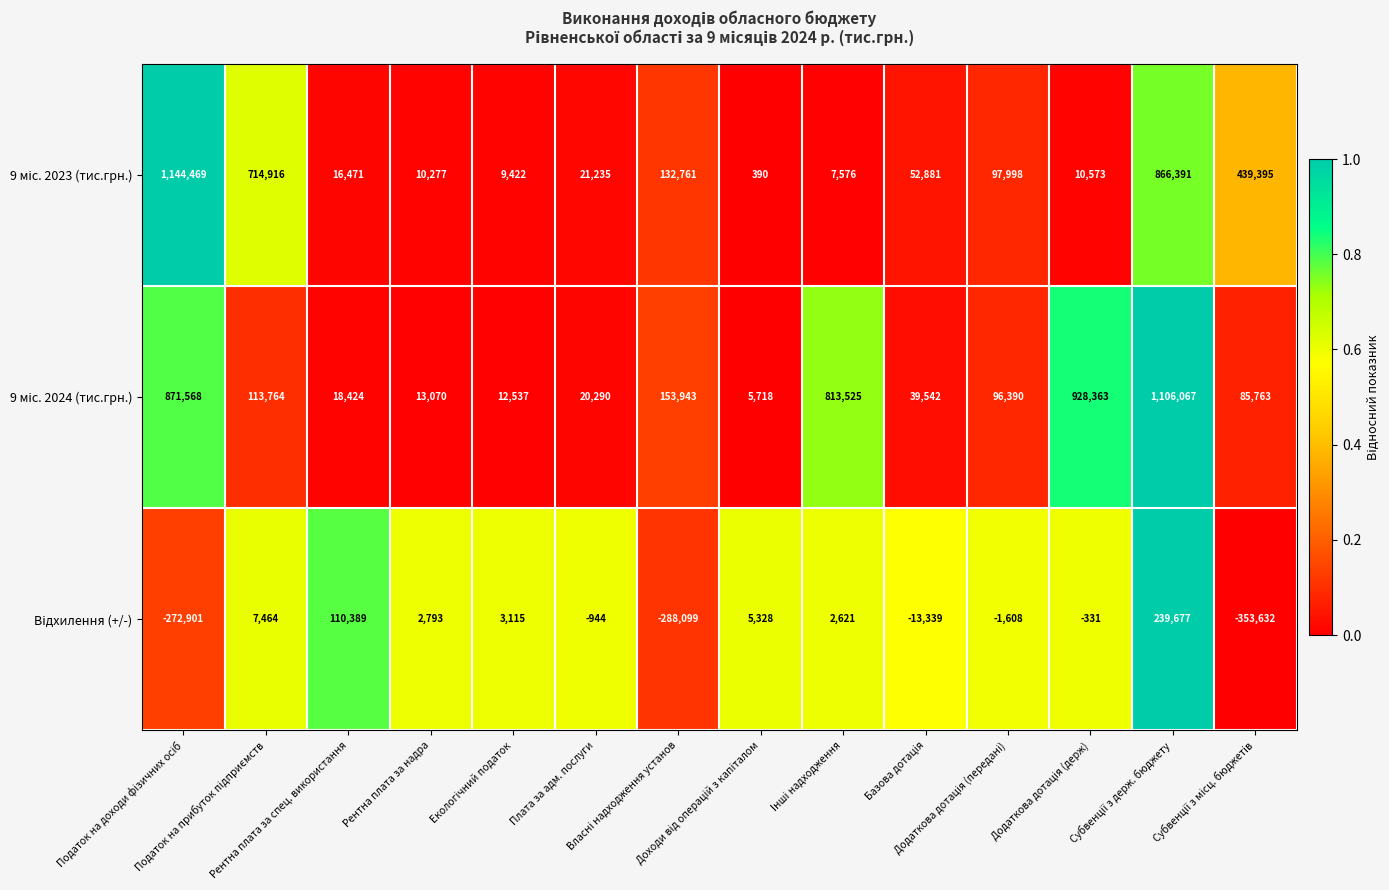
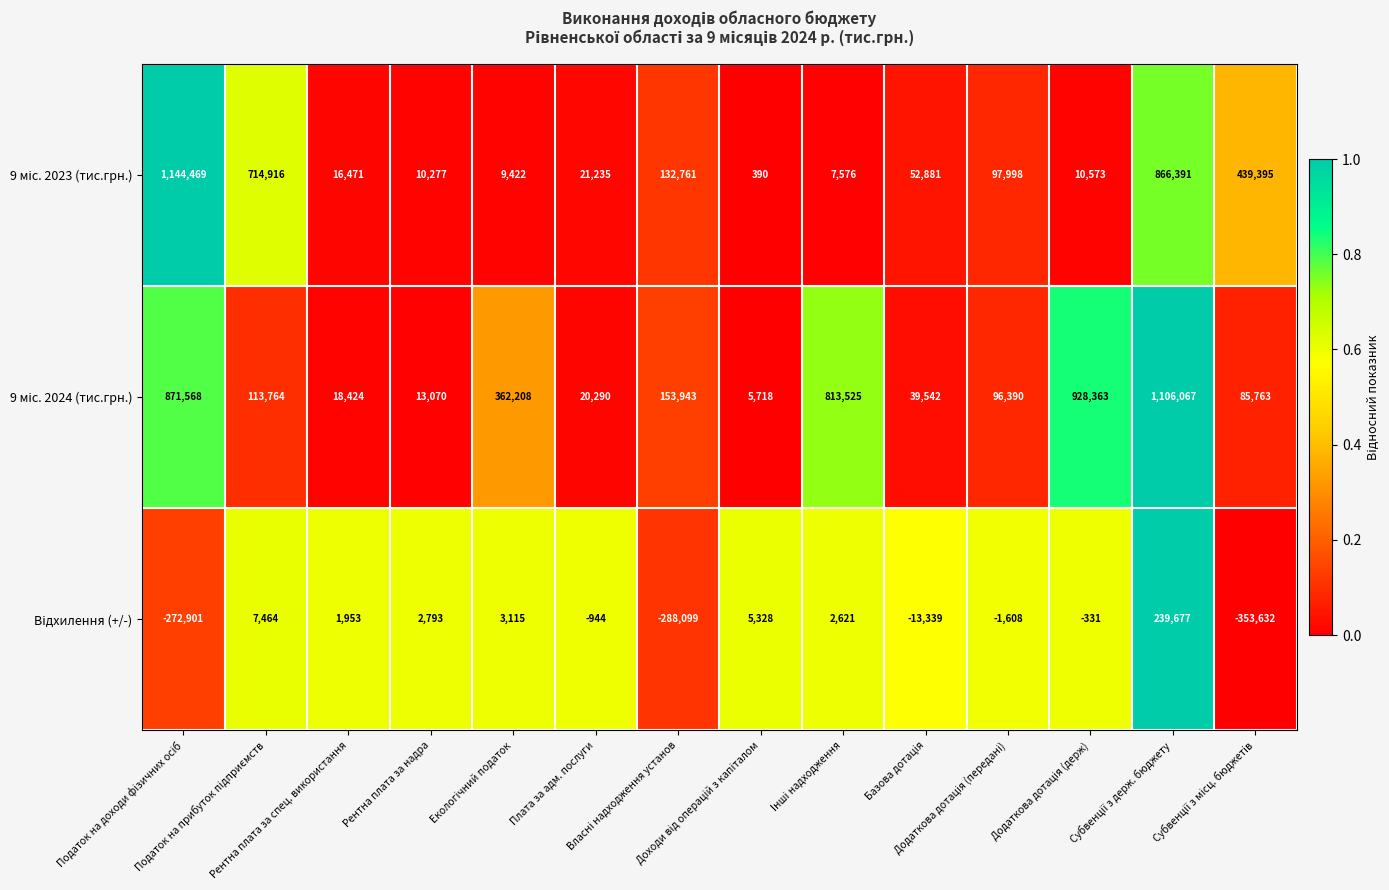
9 міс. 2024 (тис.грн.), Екологічний податок: 12,537 -> 362,208
Відхилення (+/-), Рентна плата за спец. використання: 110,389 -> 1,953
